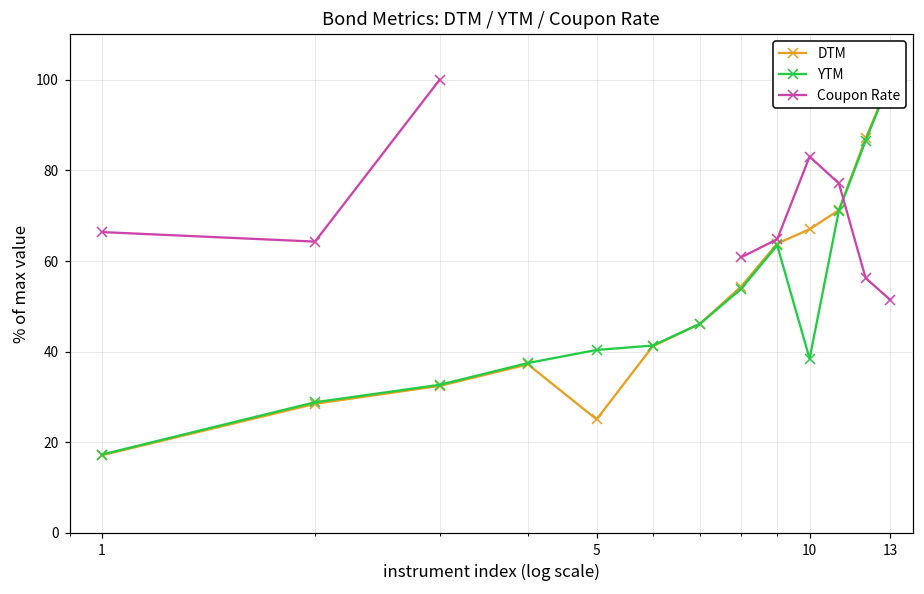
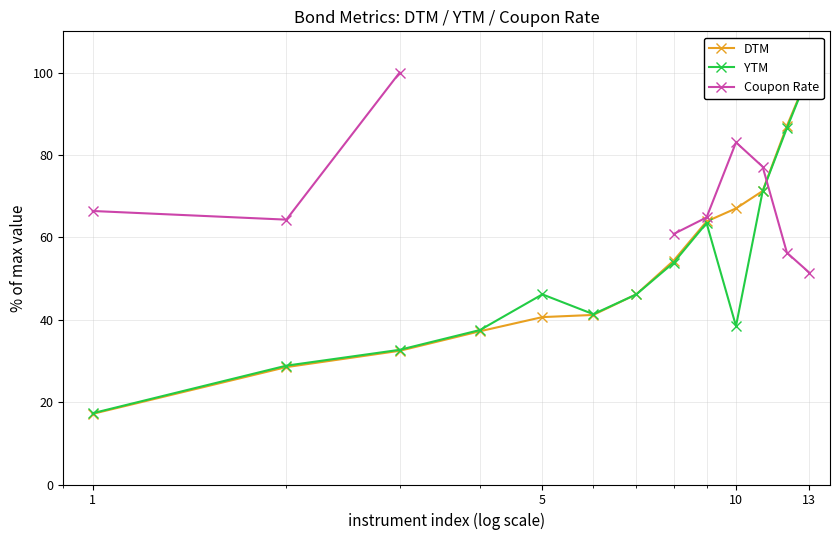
DTM, 5: 25 -> 41
YTM, 5: 40 -> 46
